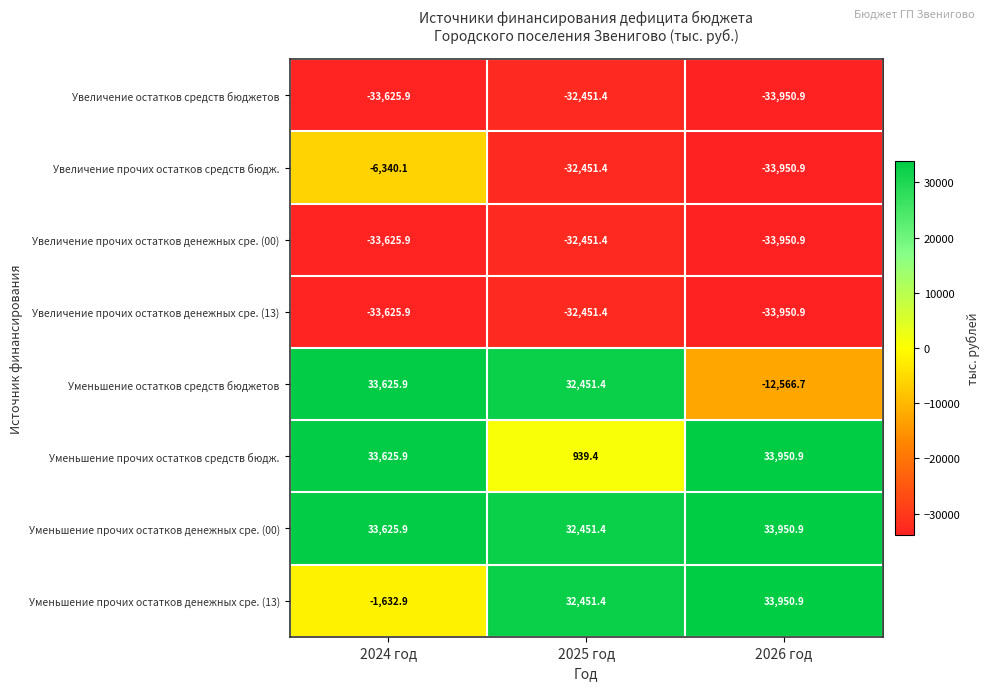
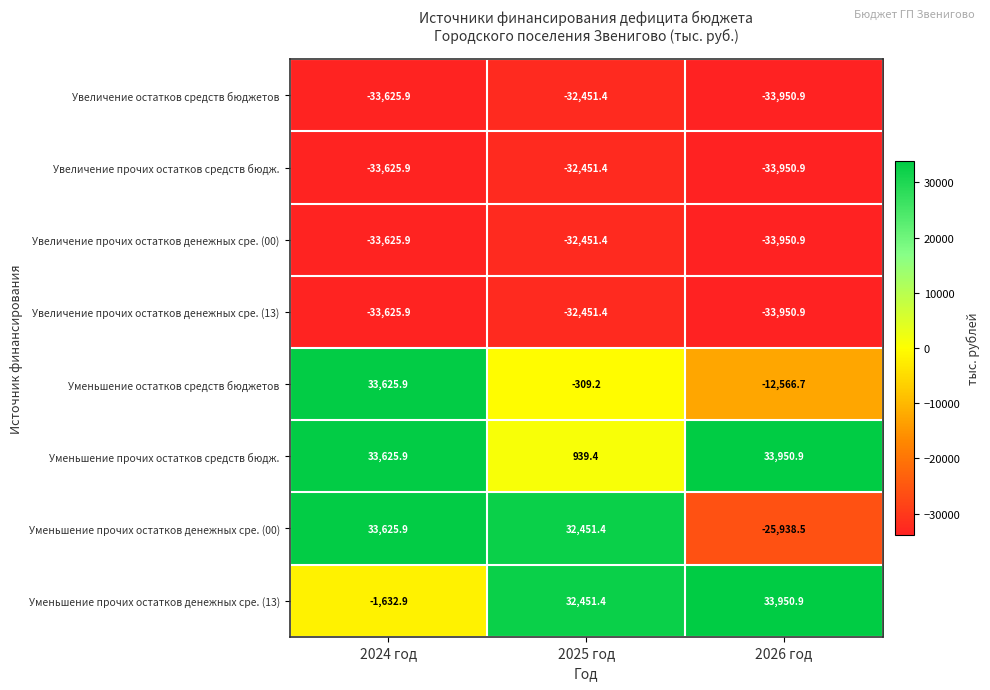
Увеличение прочих остатков средств бюдж., 2024 год: -6,340.1 -> -33,625.9
Уменьшение остатков средств бюджетов, 2025 год: 32,451.4 -> -309.2
Уменьшение прочих остатков денежных сре. (00), 2026 год: 33,950.9 -> -25,938.5
